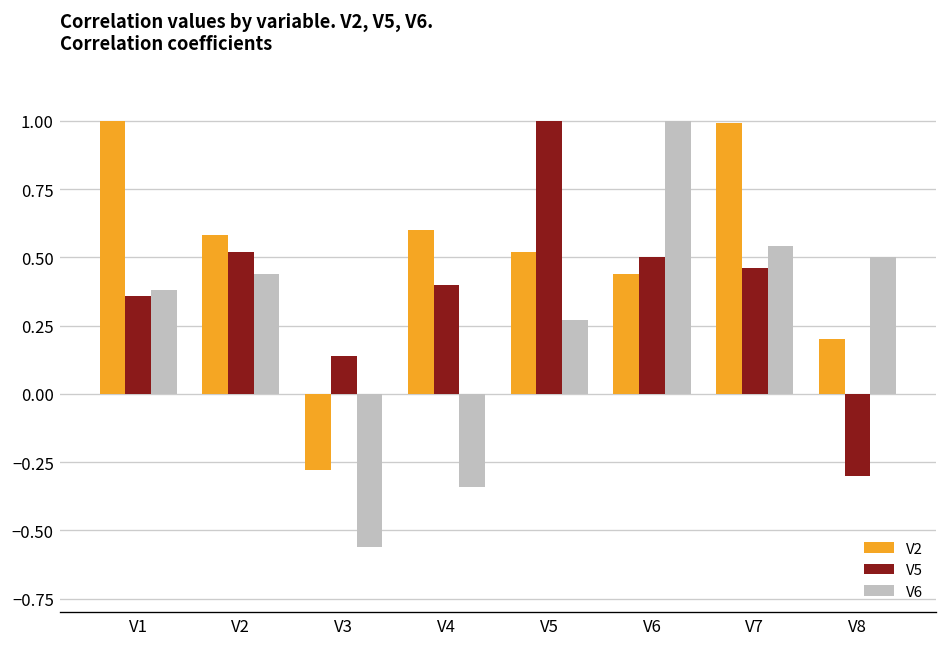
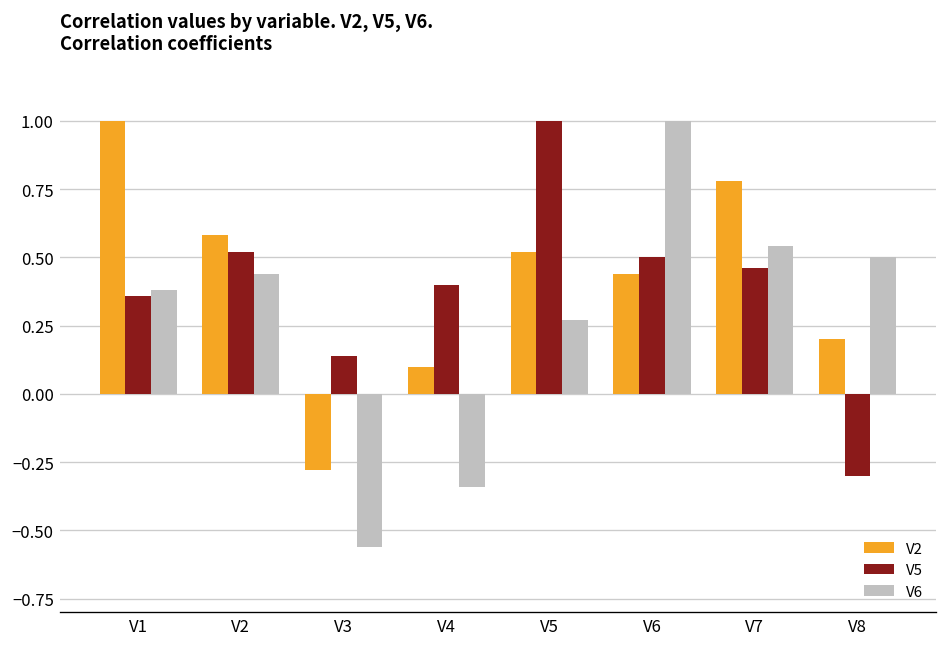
V2, V4: 0.6 -> 0.1
V2, V7: 0.99 -> 0.78
